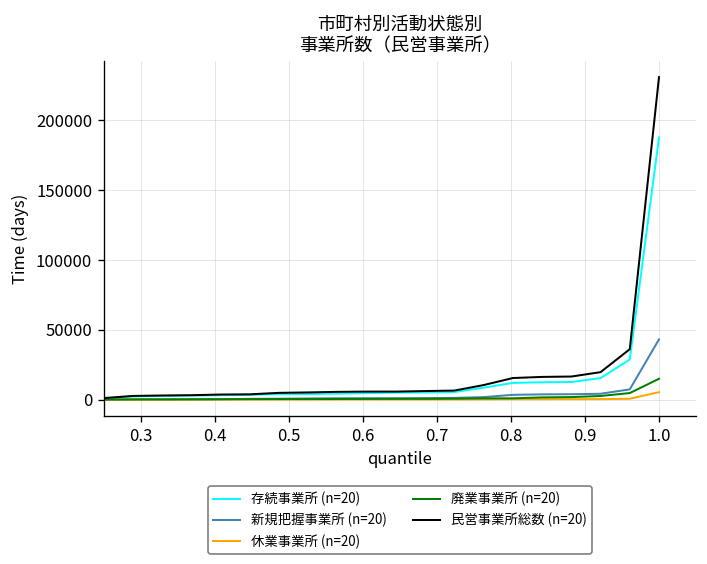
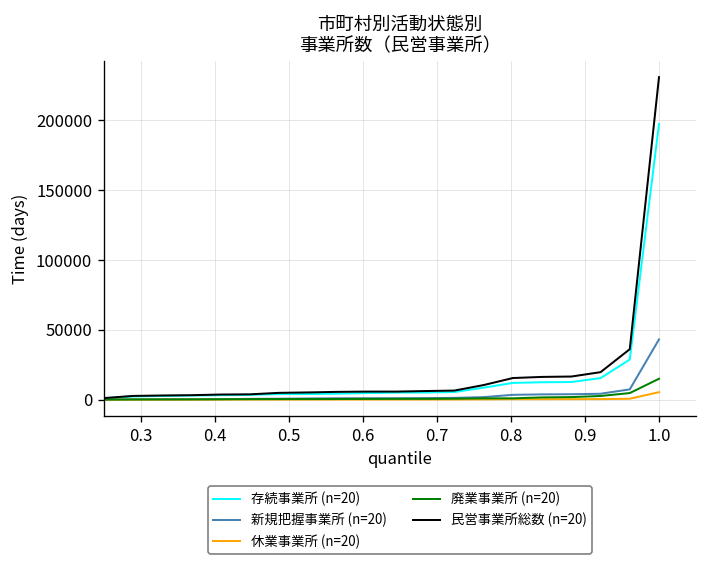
存続事業所 (n=20), 1.0: 188000 -> 197000
